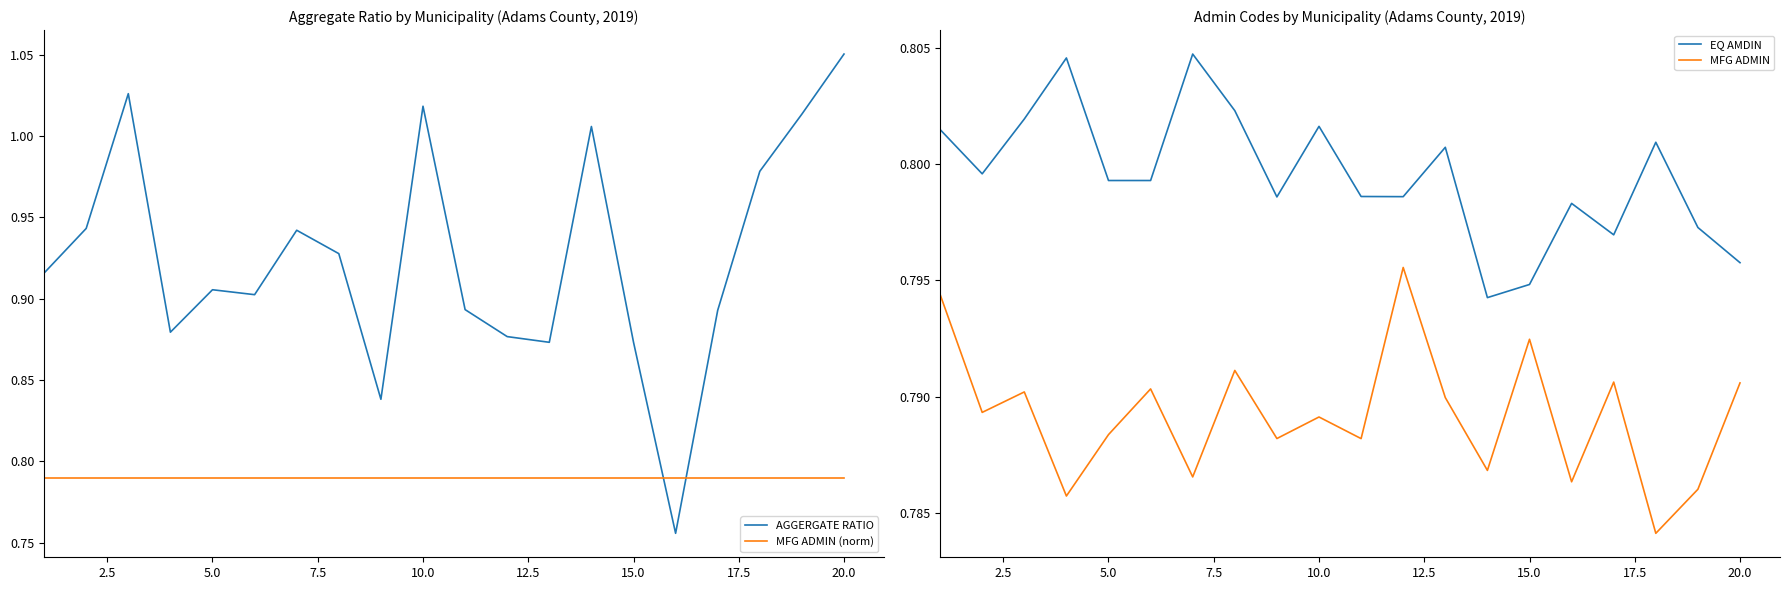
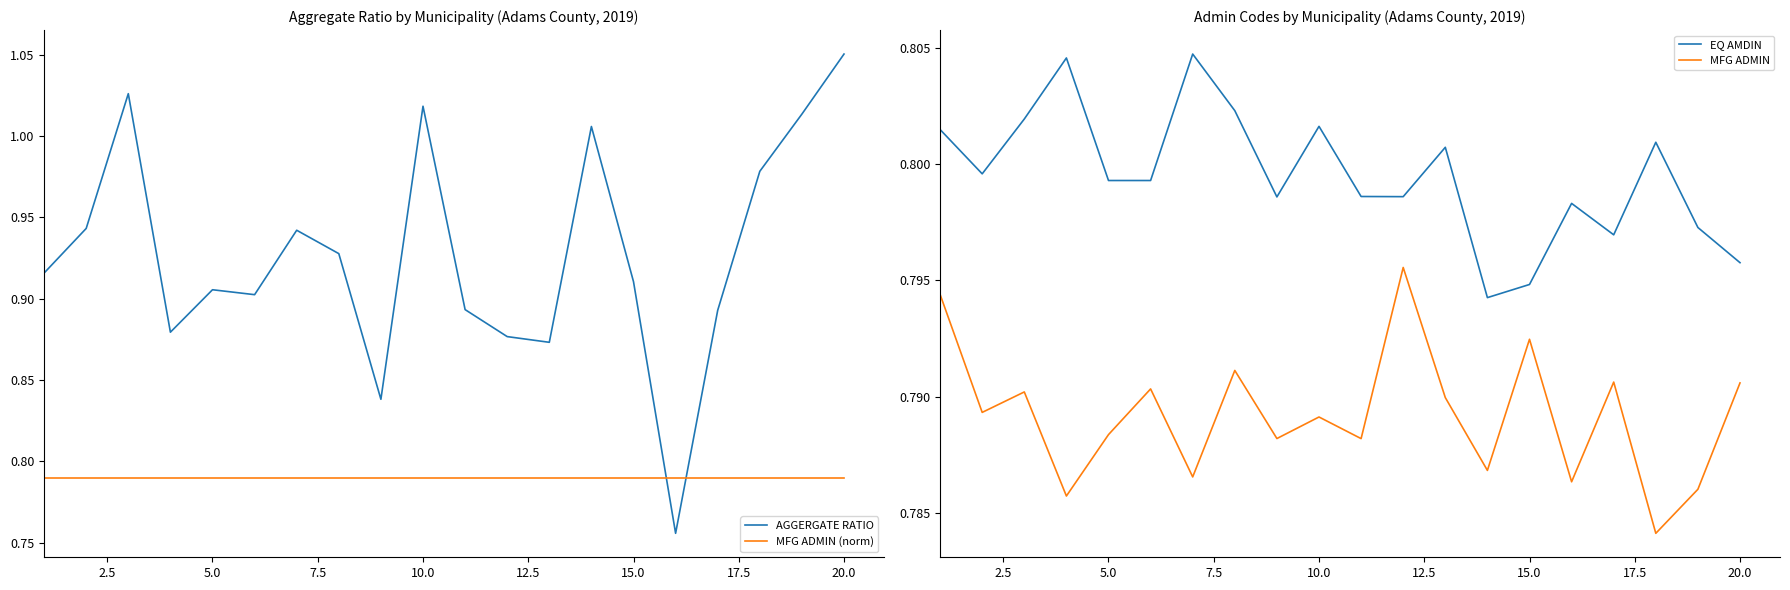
Aggregate Ratio by Municipality (Adams County, 2019), AGGERGATE RATIO, 15.0: 0.873 -> 0.911
